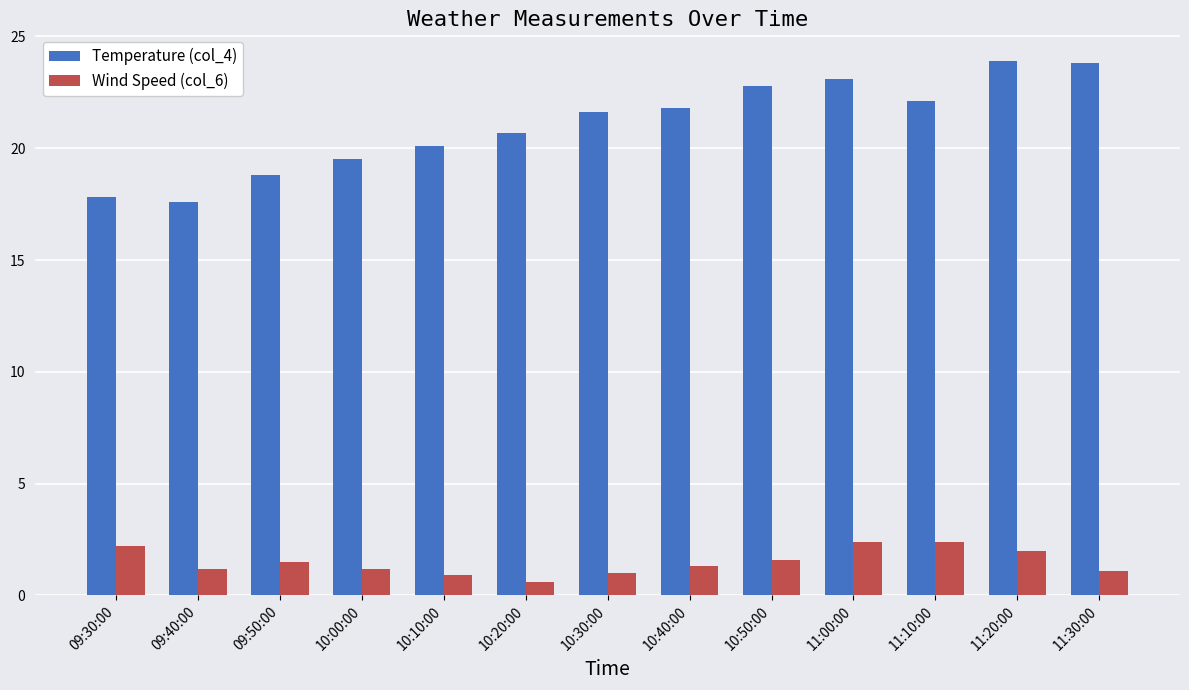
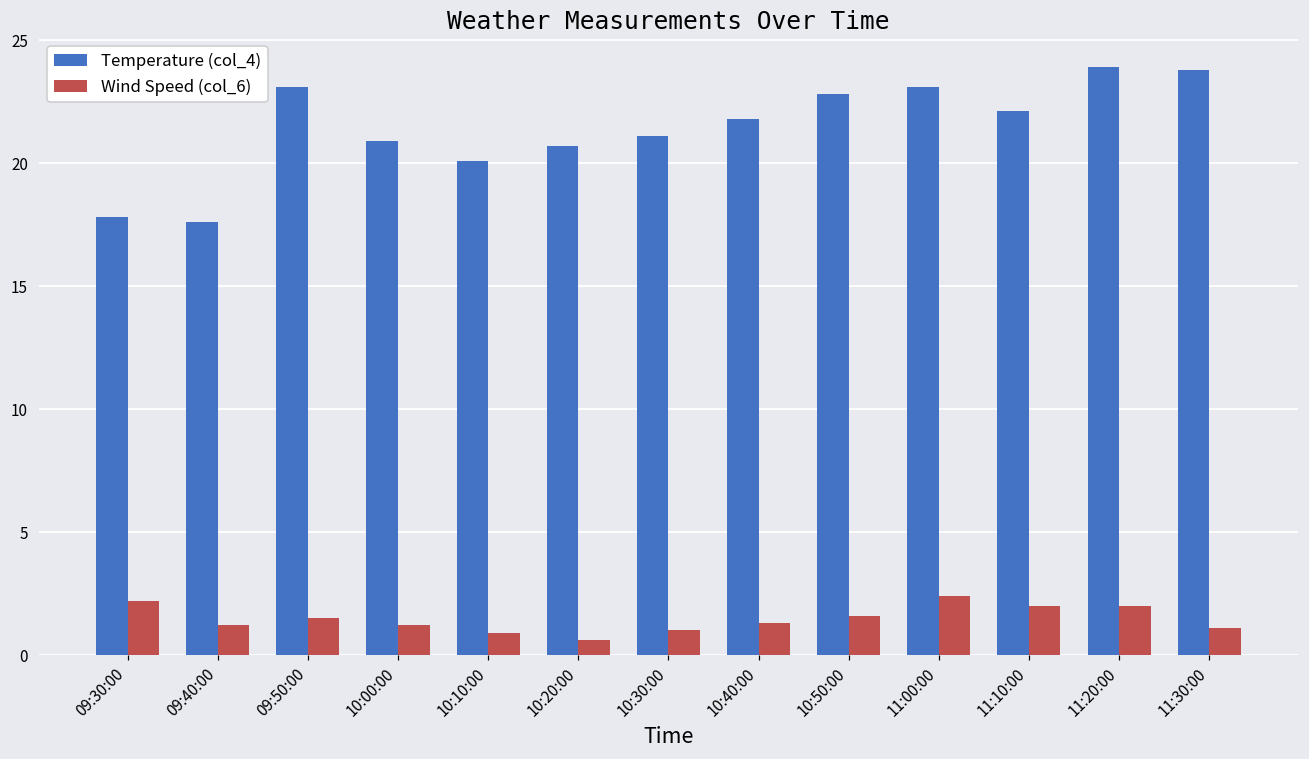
Temperature (col_4), 09:50:00: 18.8 -> 23.1
Temperature (col_4), 10:00:00: 19.5 -> 20.9
Temperature (col_4), 10:30:00: 21.6 -> 21.1
Wind Speed (col_6), 11:10:00: 2.4 -> 2.0
